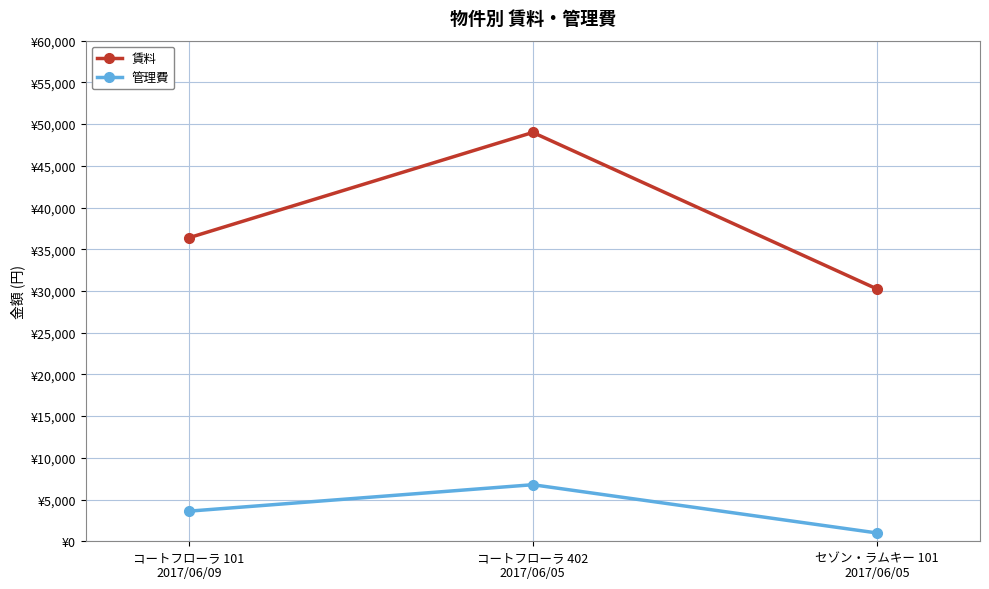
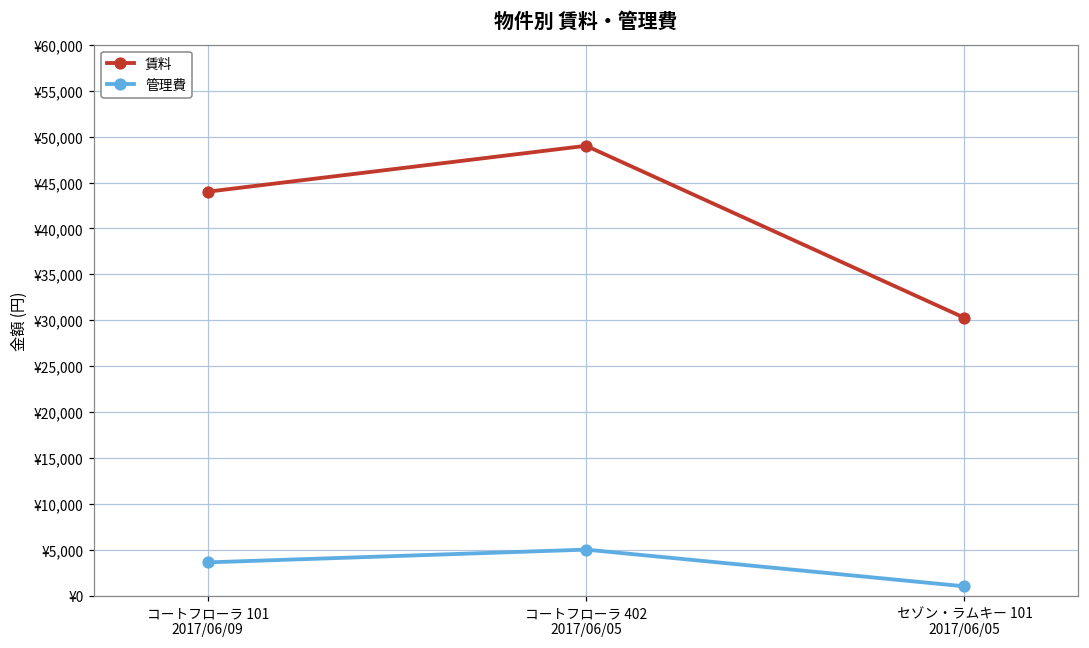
賃料, コートフローラ 101 2017/06/09: ¥36,000 -> ¥44,000
管理費, コートフローラ 402 2017/06/05: ¥7,000 -> ¥5,000
